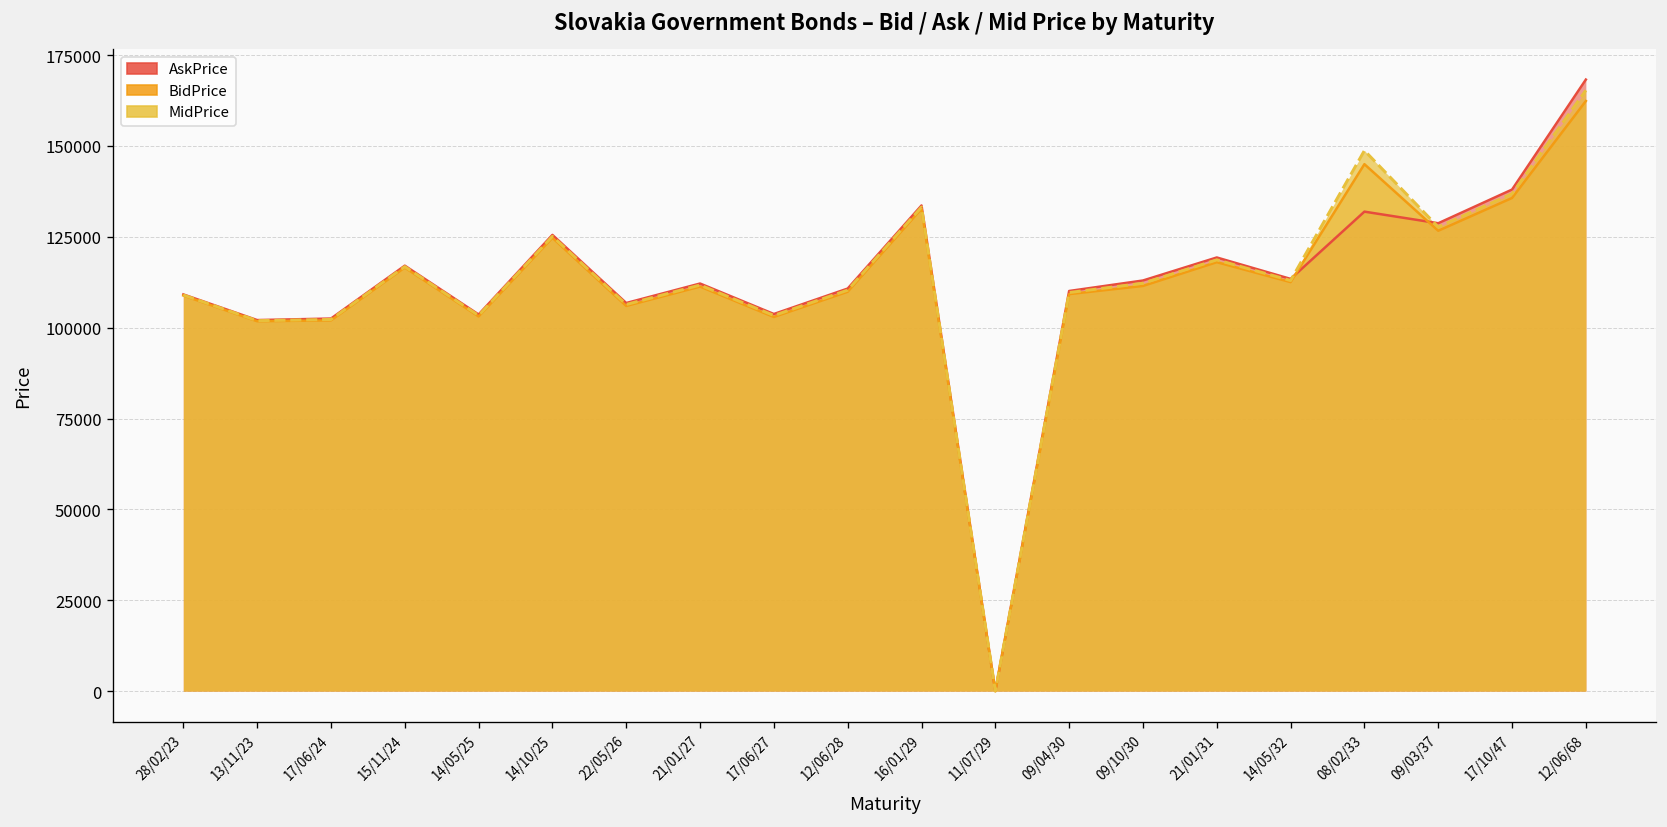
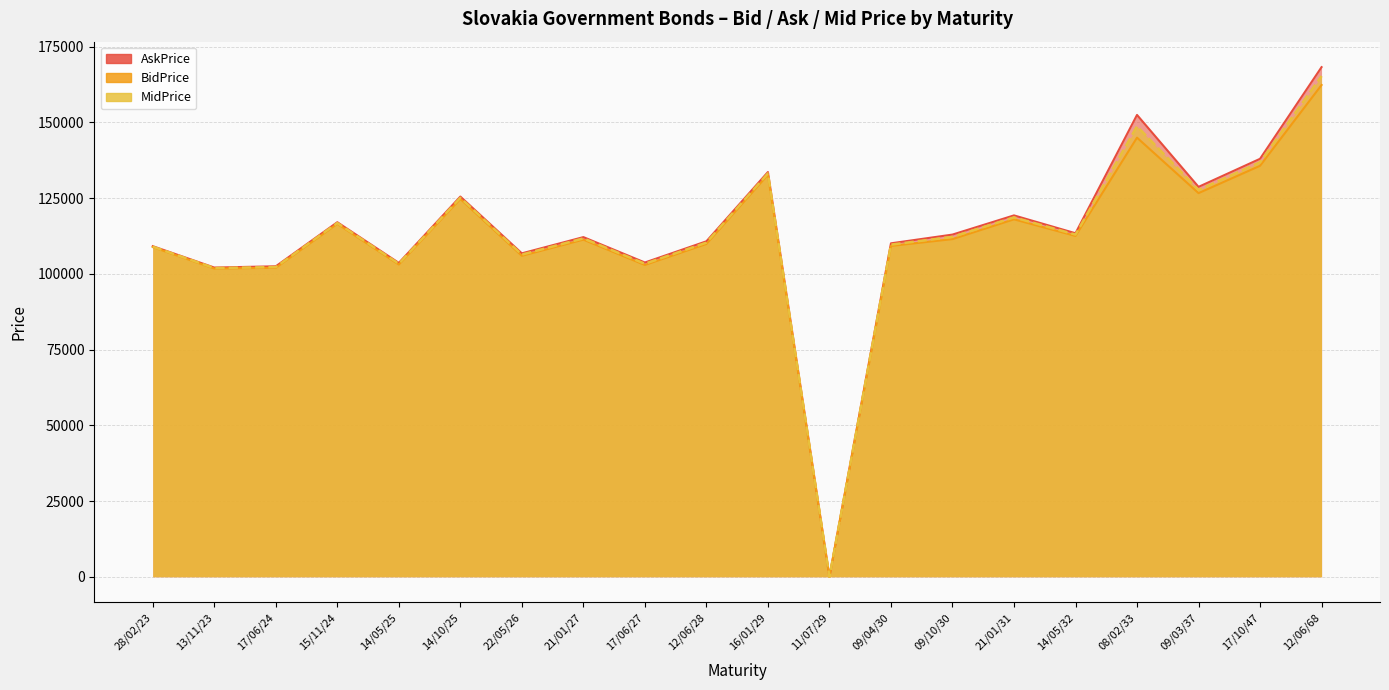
AskPrice, 08/02/33: 132000 -> 152000
